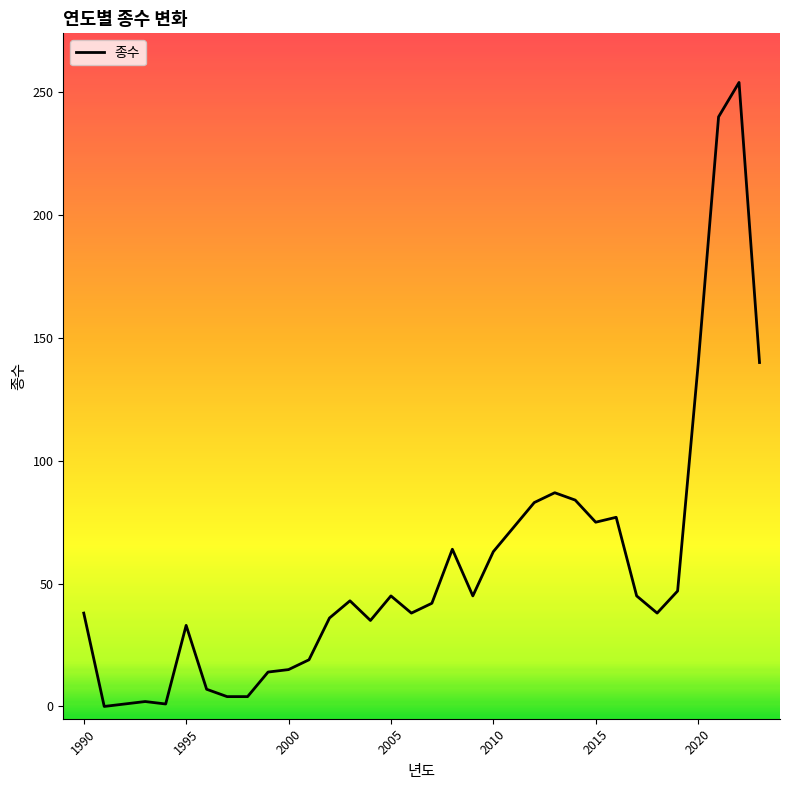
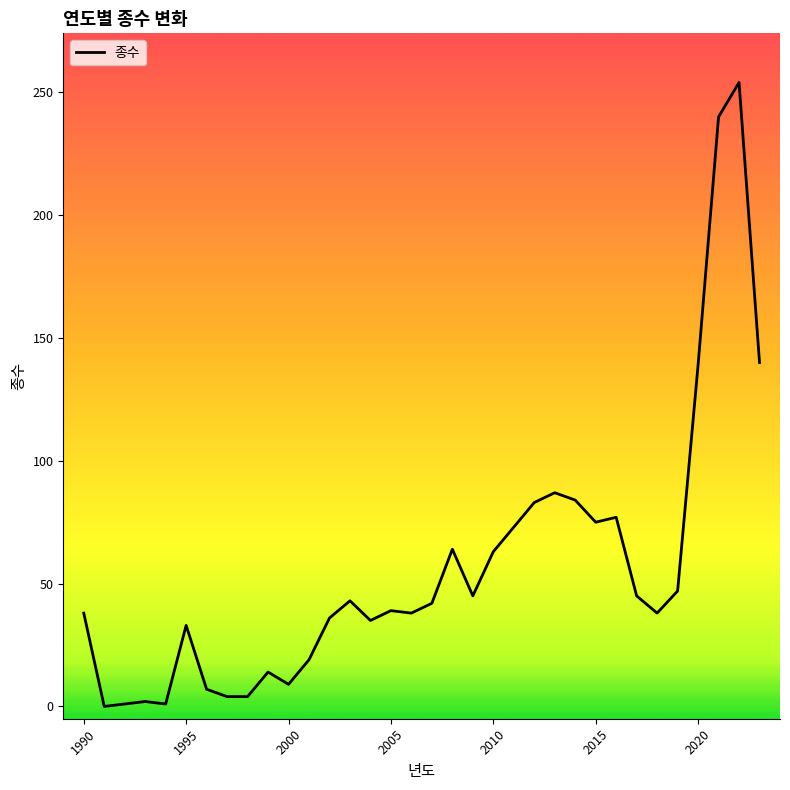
2000: 15 -> 9
2005: 45 -> 39
